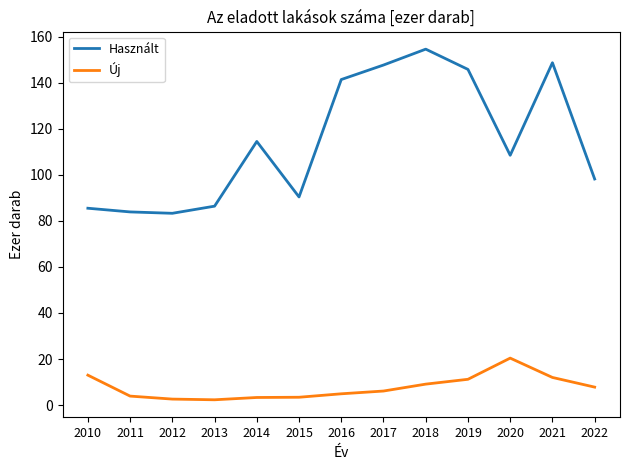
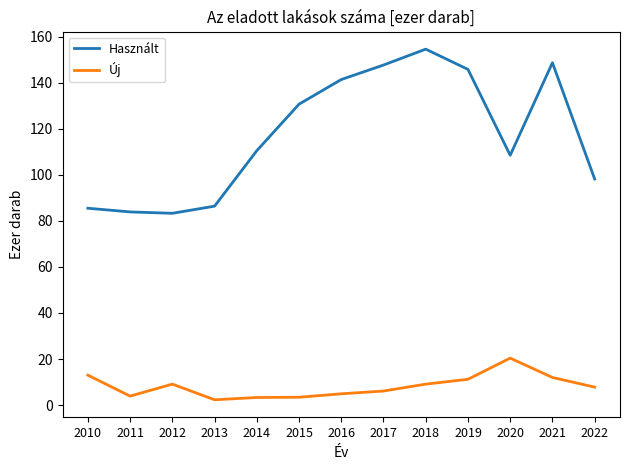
Új, 2012: 3 -> 9
Használt, 2014: 115 -> 111
Használt, 2015: 90 -> 131
